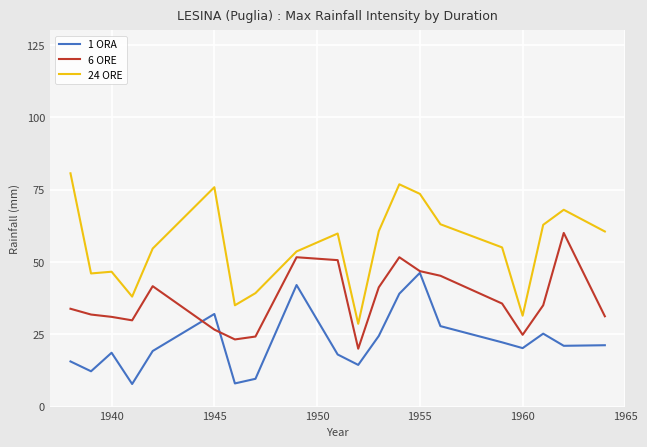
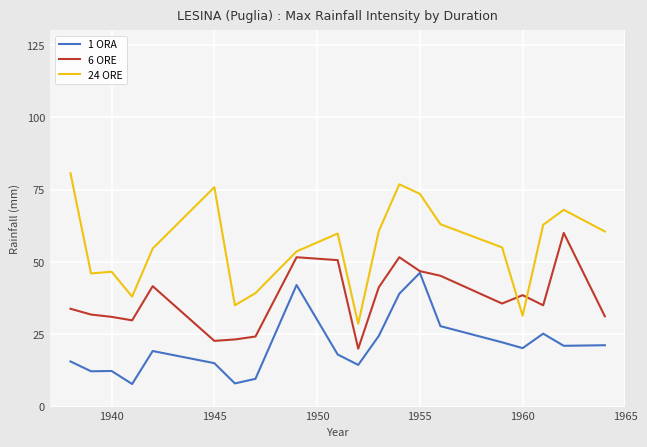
1 ORA, 1940: 19 -> 12
1 ORA, 1945: 32 -> 15
6 ORE, 1945: 27 -> 23
6 ORE, 1960: 25 -> 39
